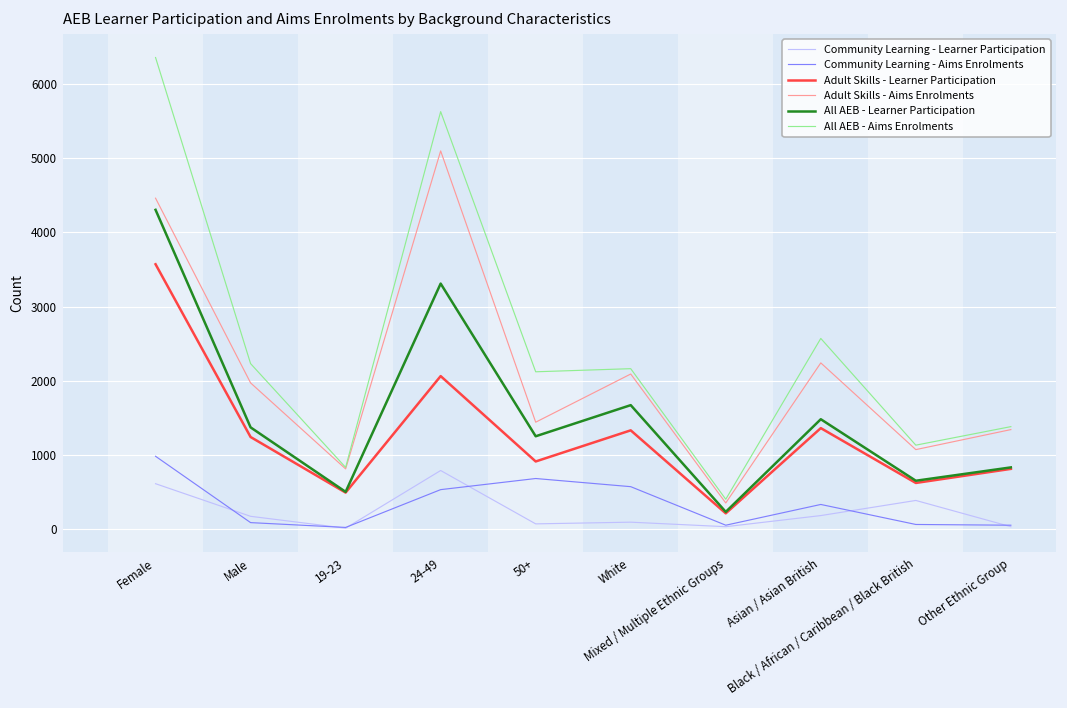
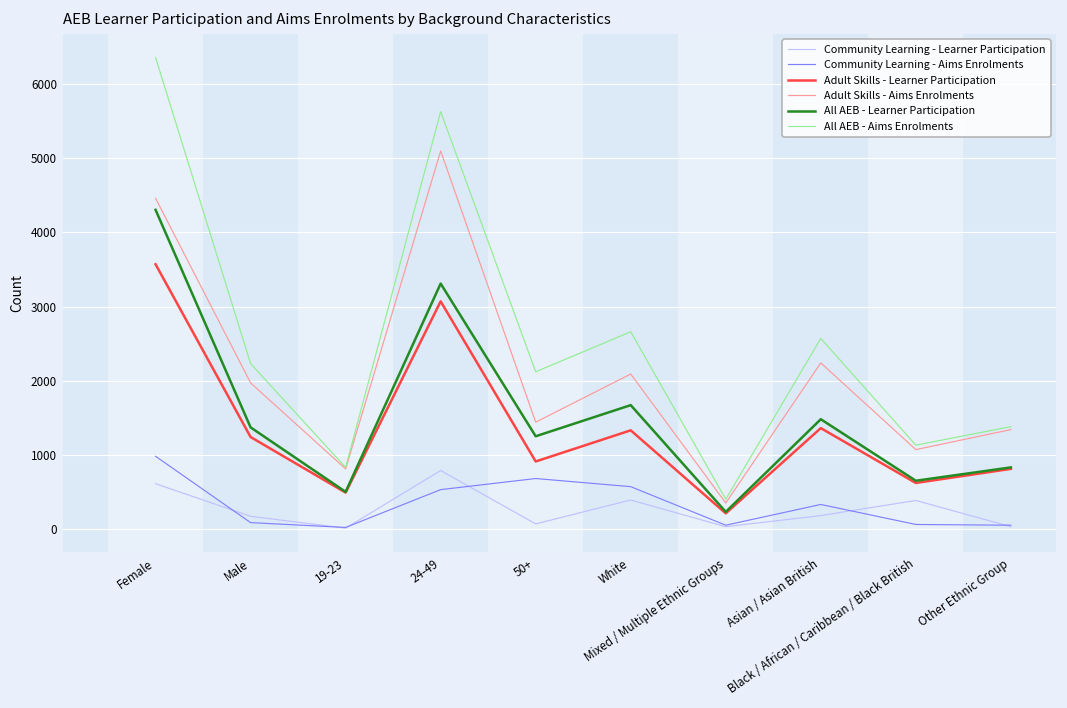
Adult Skills - Learner Participation, 24-49: 2100 -> 3100
Community Learning - Learner Participation, White: 100 -> 400
All AEB - Aims Enrolments, White: 2200 -> 2700
